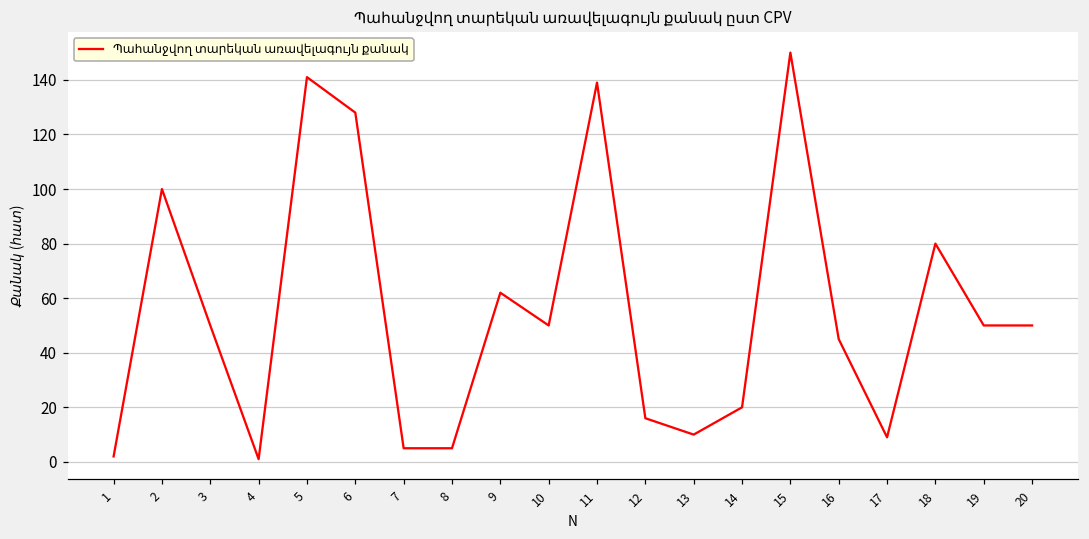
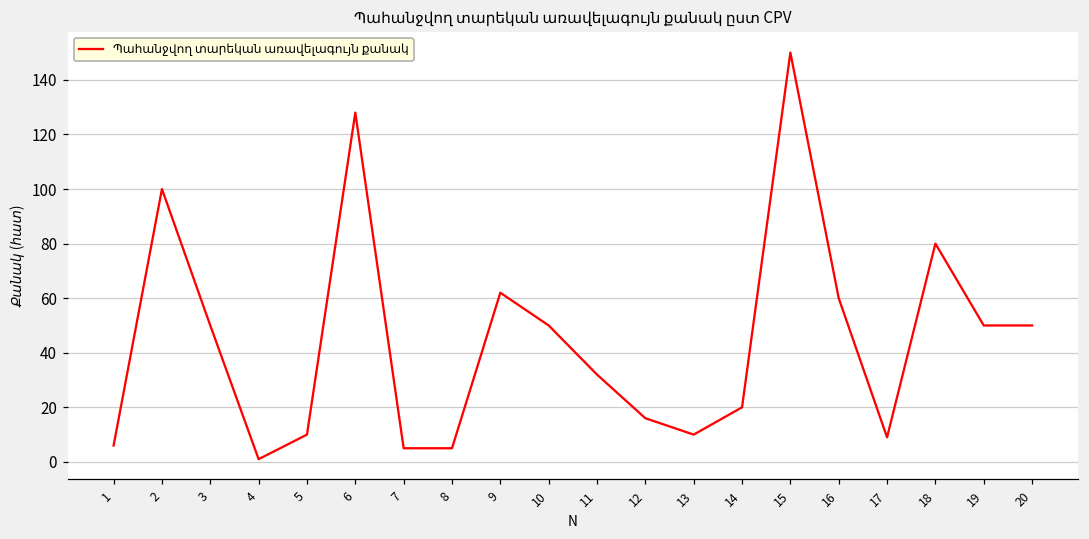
1: 2 -> 6
5: 141 -> 10
11: 139 -> 32
16: 45 -> 60
